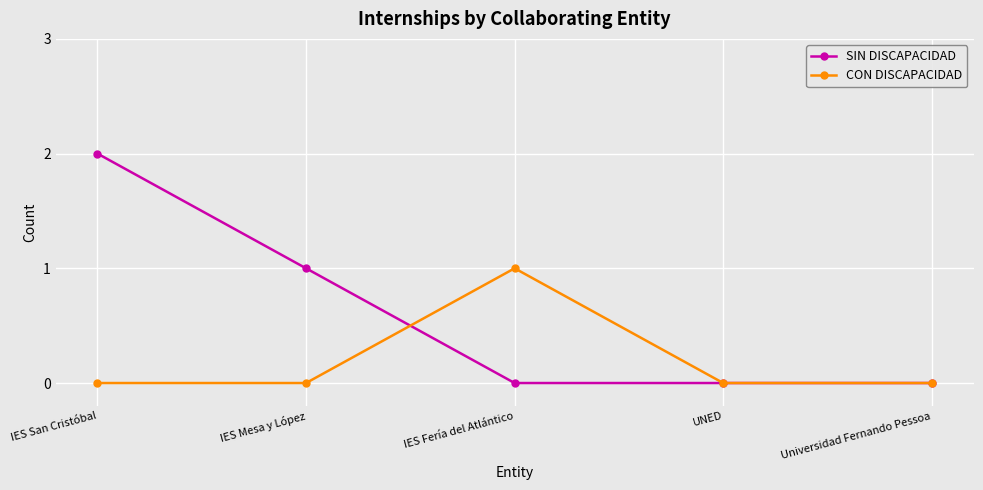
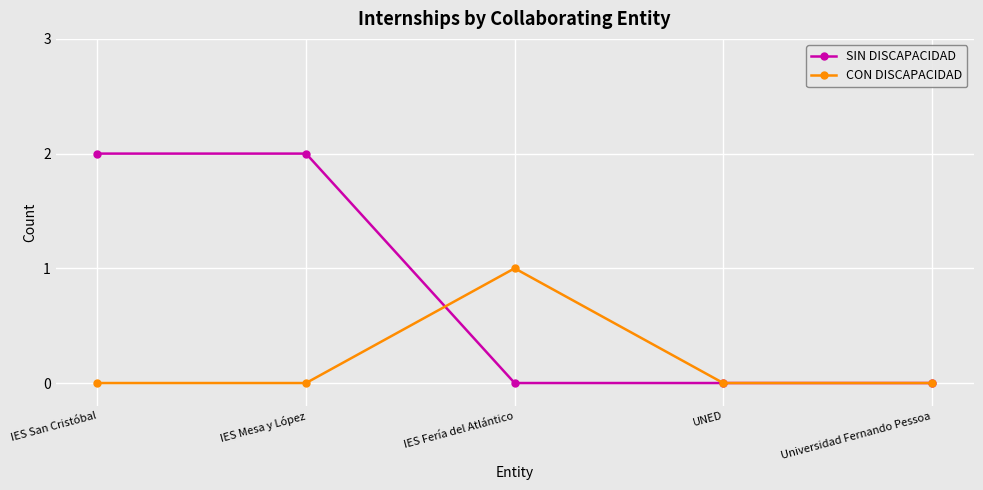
SIN DISCAPACIDAD, IES Mesa y López: 1 -> 2
